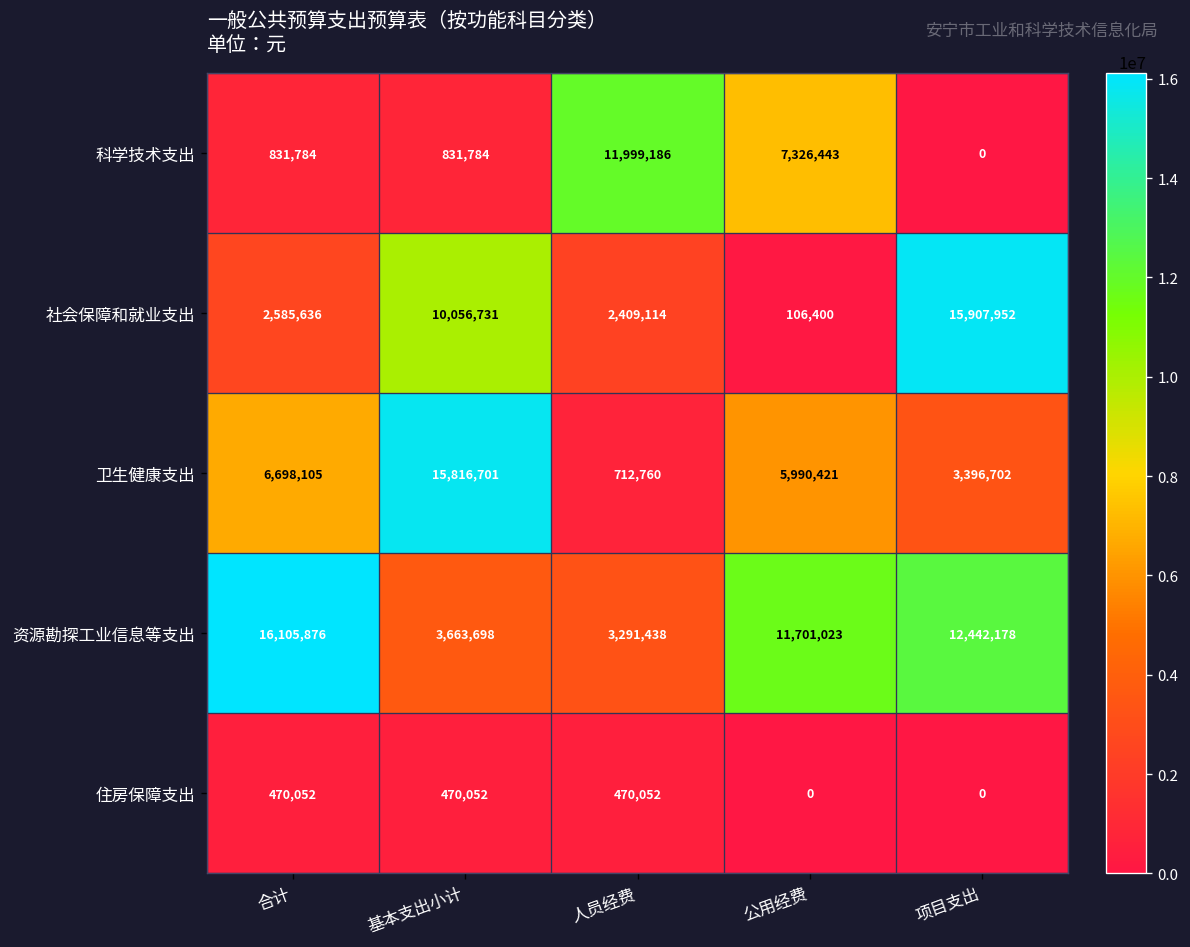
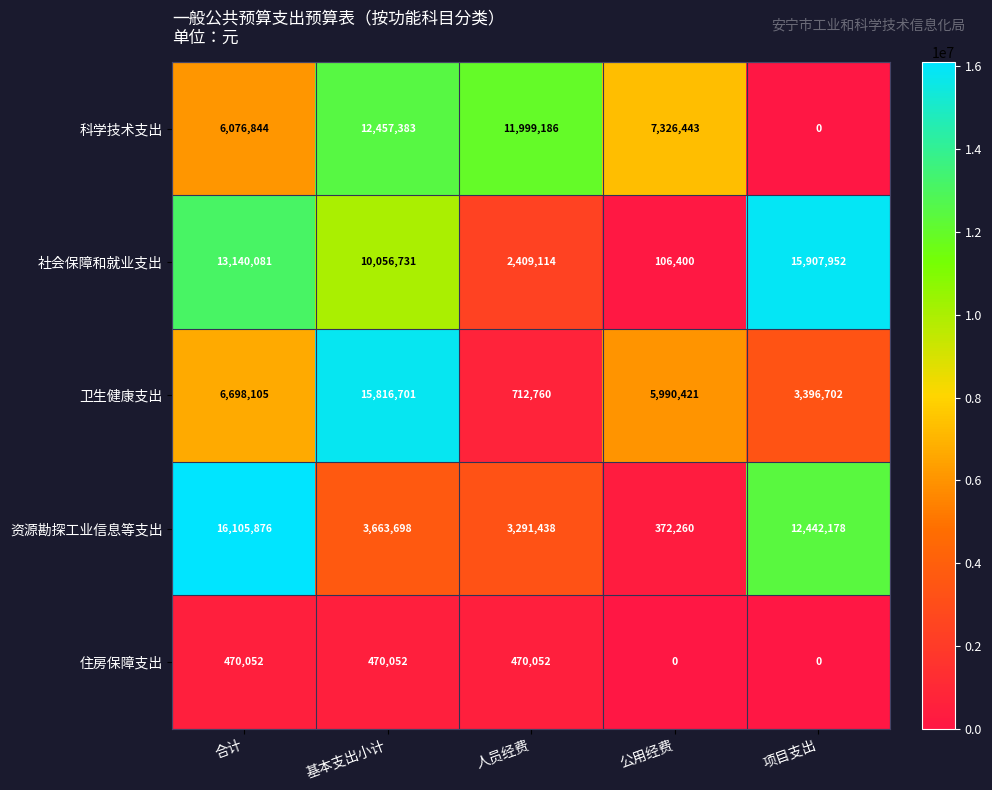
科学技术支出, 合计: 831,784 -> 6,076,844
科学技术支出, 基本支出小计: 831,784 -> 12,457,383
社会保障和就业支出, 合计: 2,585,636 -> 13,140,081
资源勘探工业信息等支出, 公用经费: 11,701,023 -> 372,260
